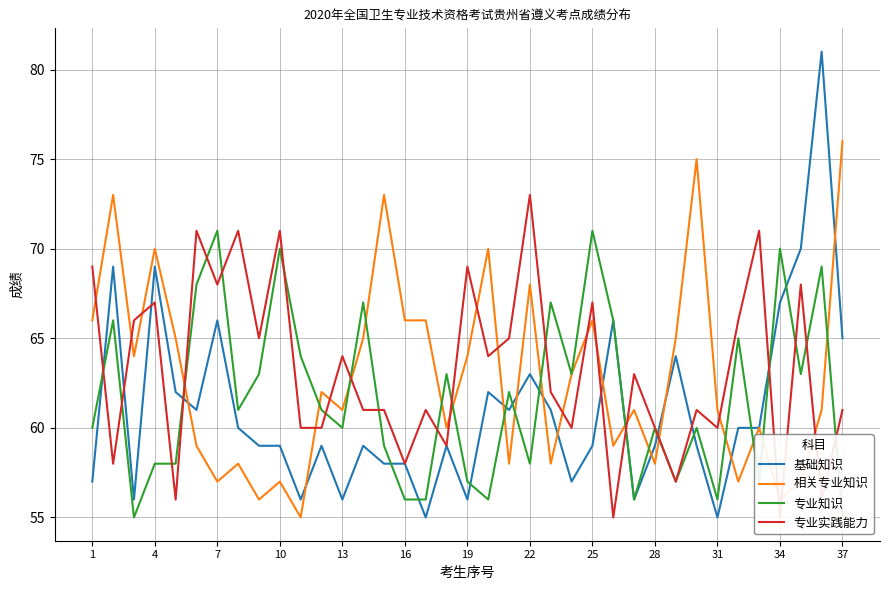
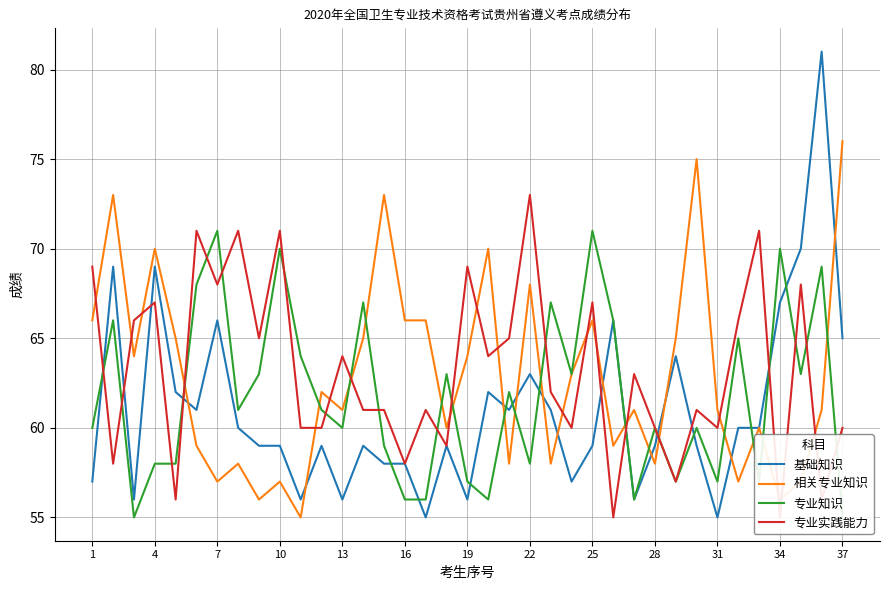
专业知识, 31: 56 -> 57
专业实践能力, 37: 61 -> 60
